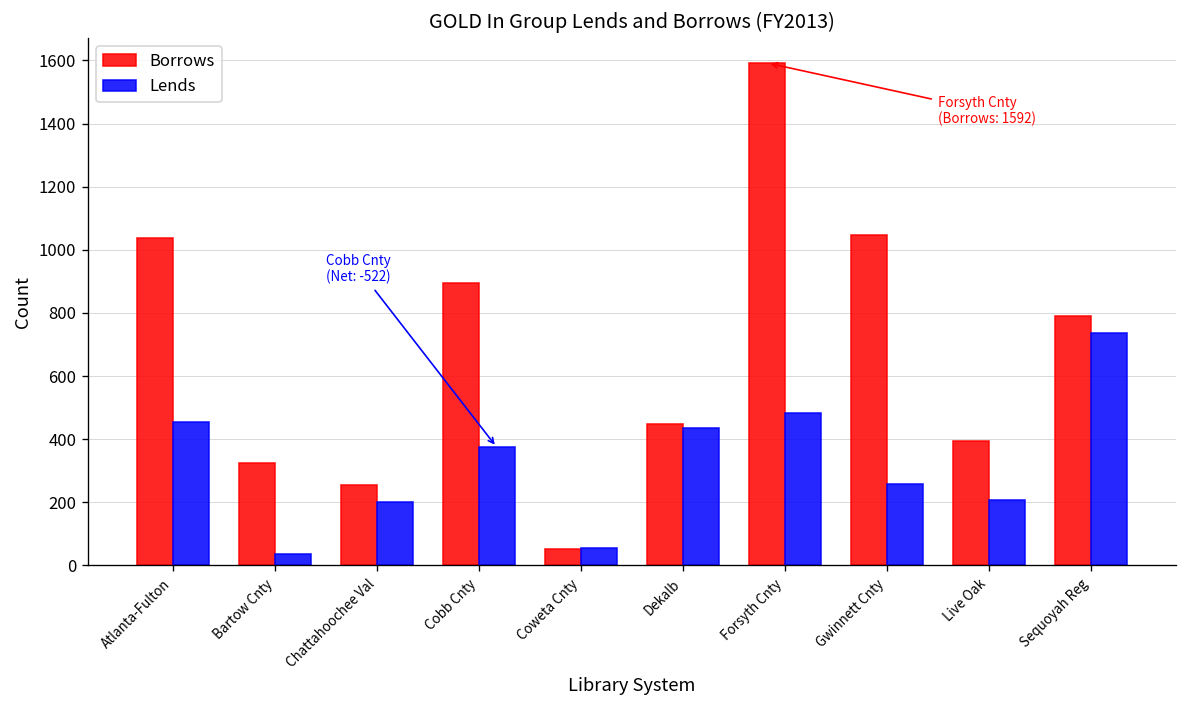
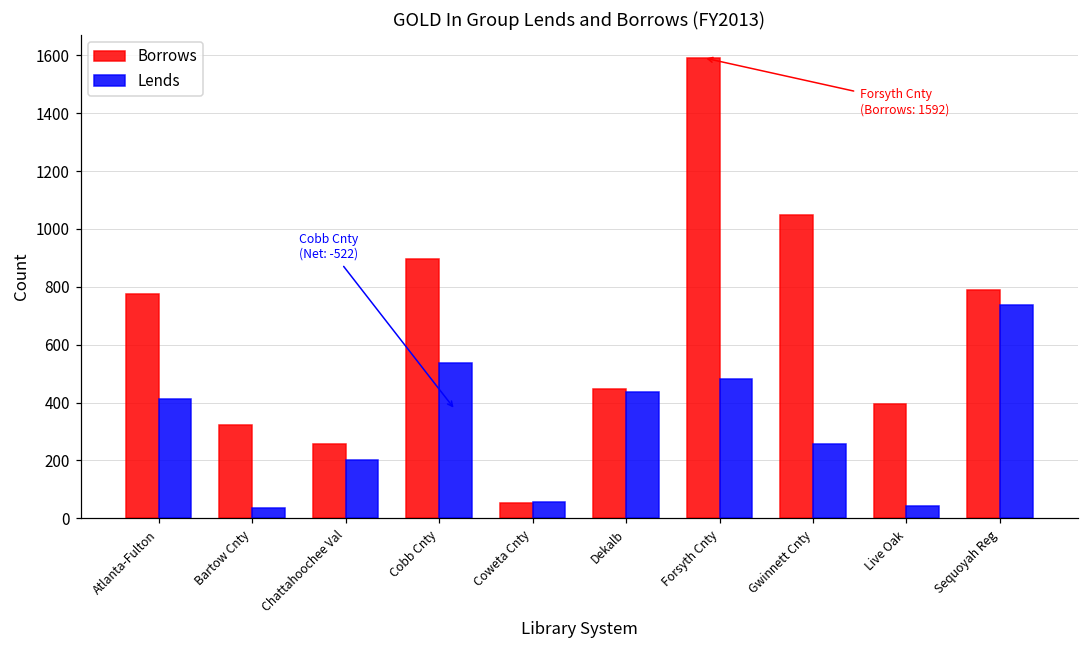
Borrows, Atlanta-Fulton: 1040 -> 770
Lends, Atlanta-Fulton: 460 -> 410
Lends, Cobb Cnty: 370 -> 540
Lends, Live Oak: 210 -> 40
